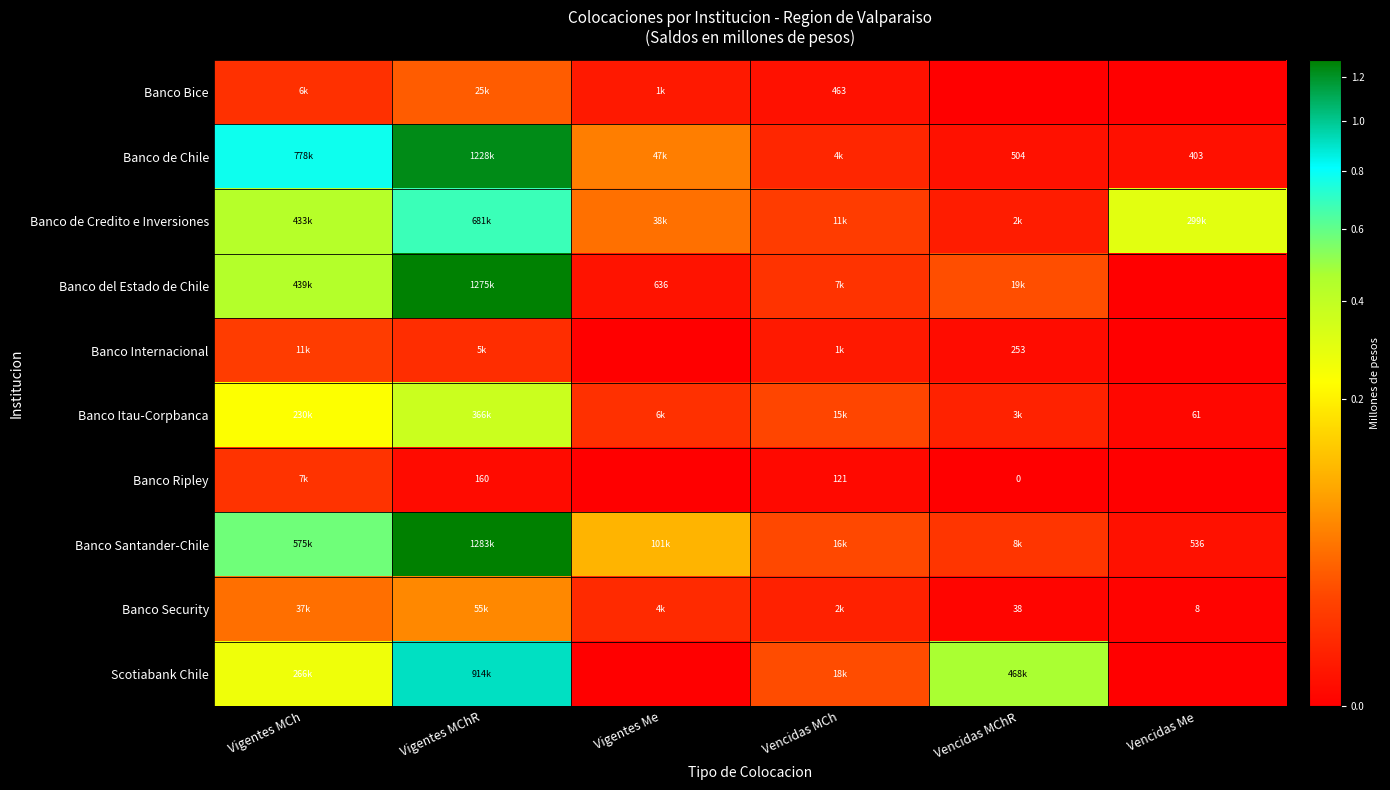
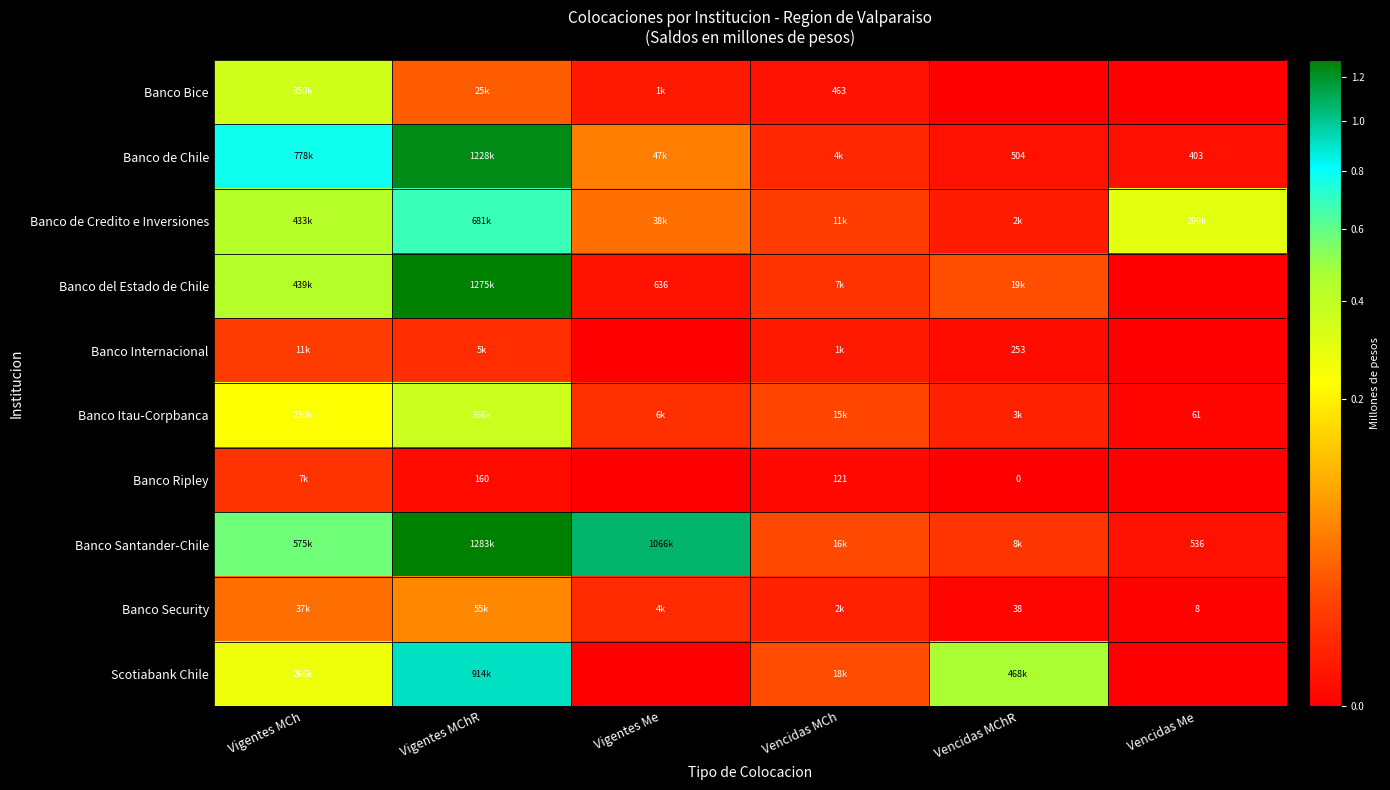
Banco Bice, Vigentes MCh: 6k -> 350k
Banco Santander-Chile, Vigentes Me: 101k -> 1066k
